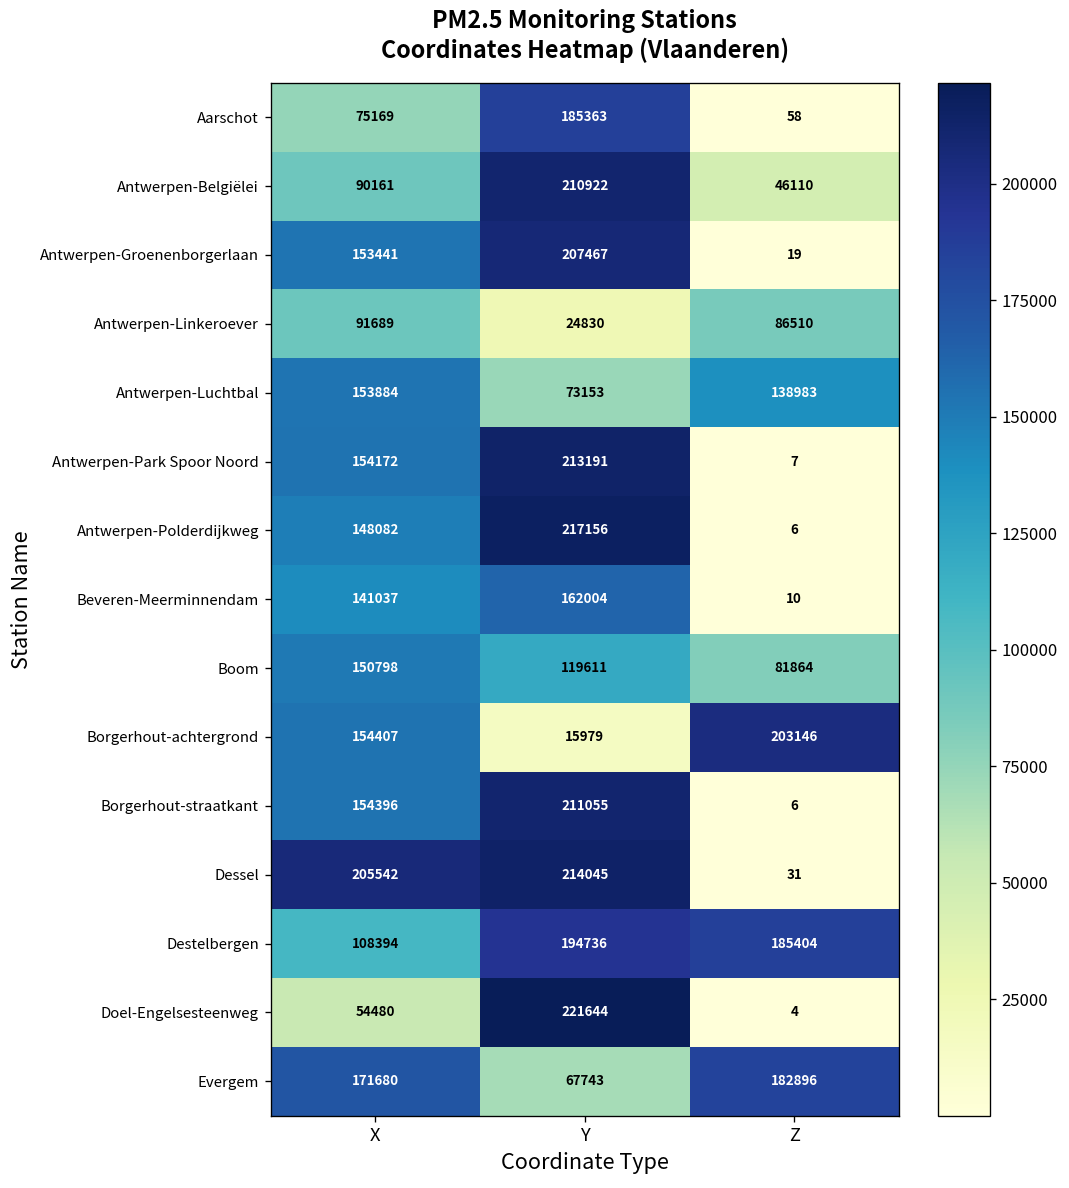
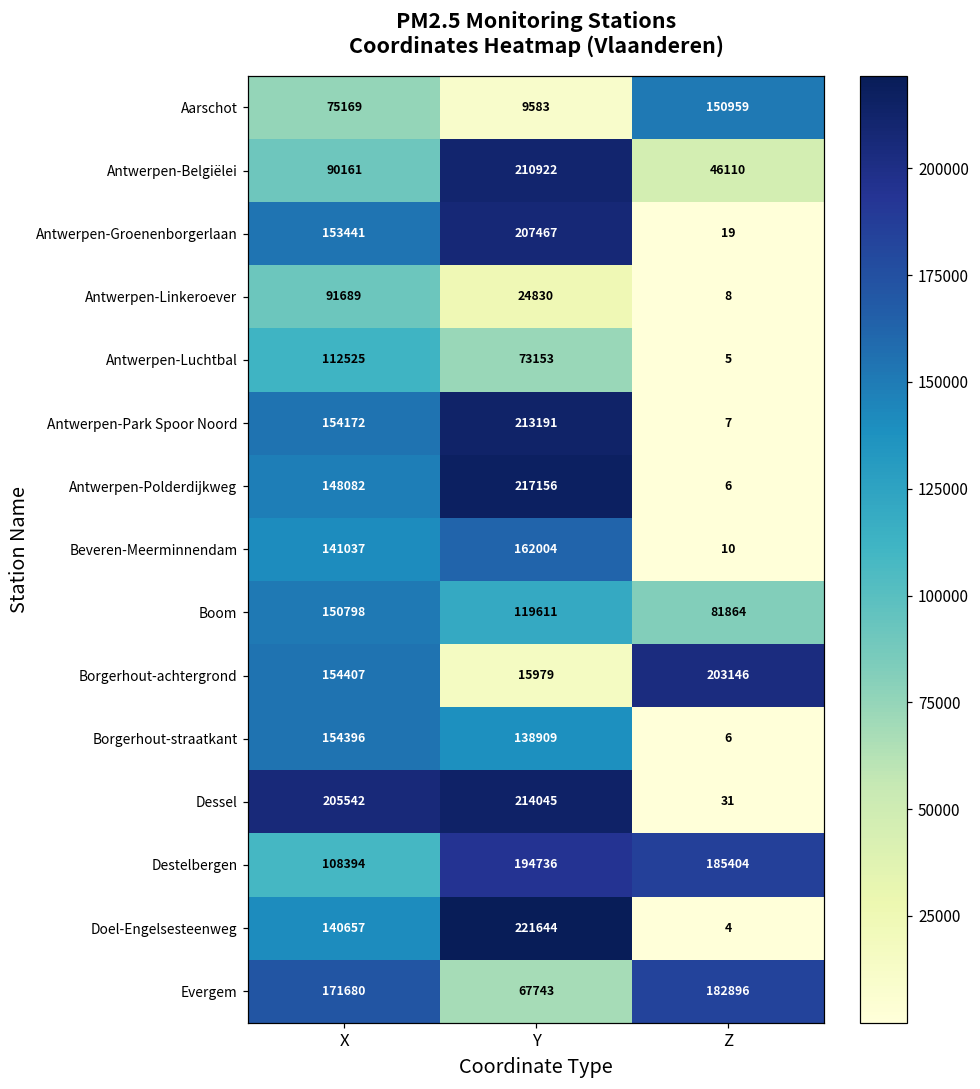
Aarschot, Y: 185363 -> 9583
Aarschot, Z: 58 -> 150959
Antwerpen-Linkeroever, Z: 86510 -> 8
Antwerpen-Luchtbal, X: 153884 -> 112525
Antwerpen-Luchtbal, Z: 138983 -> 5
Borgerhout-straatkant, Y: 211055 -> 138909
Doel-Engelsesteenweg, X: 54480 -> 140657
